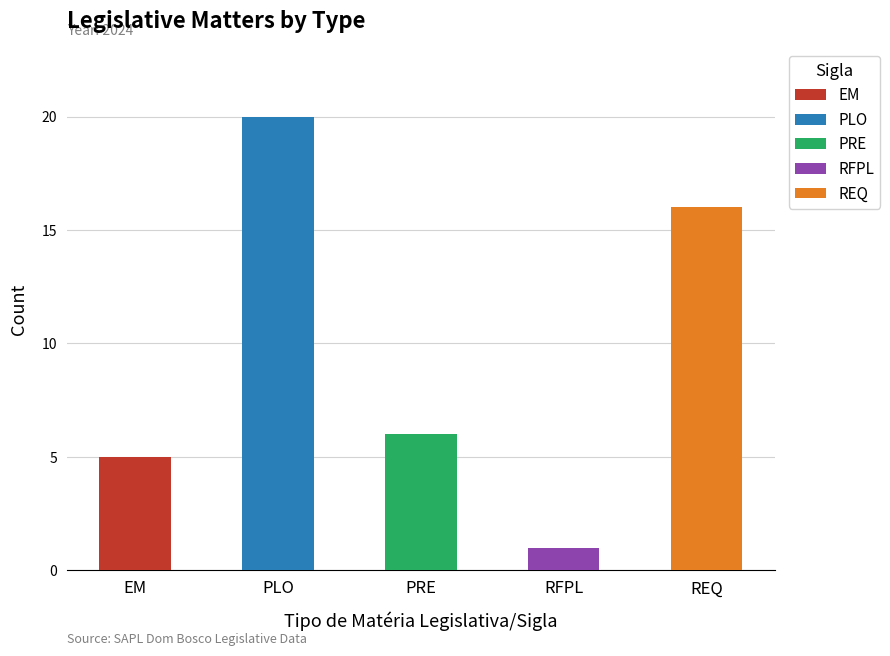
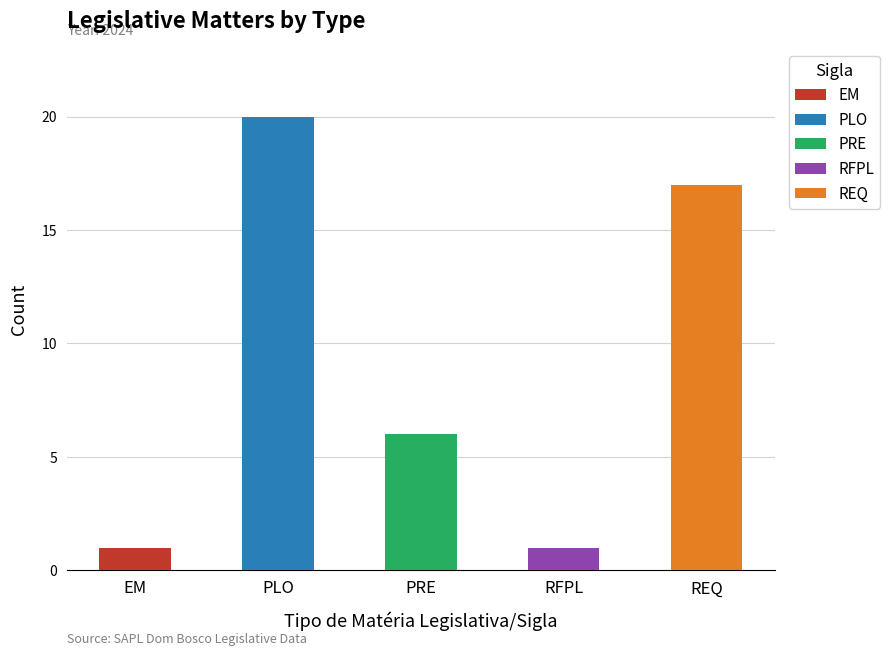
EM: 5 -> 1
REQ: 16 -> 17
